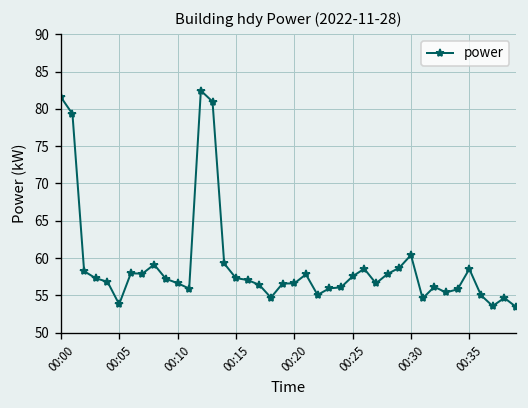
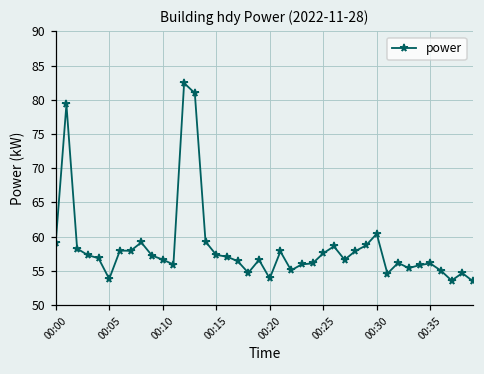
00:00: 82 -> 59
00:20: 57 -> 54
00:35: 59 -> 56
